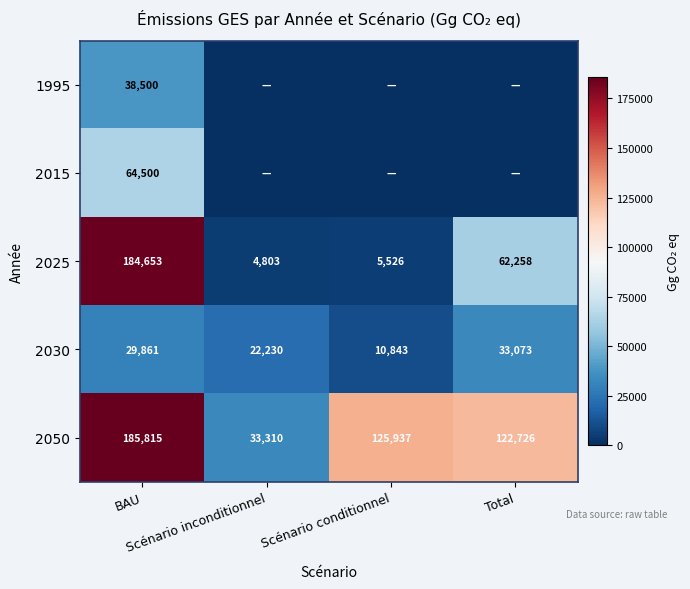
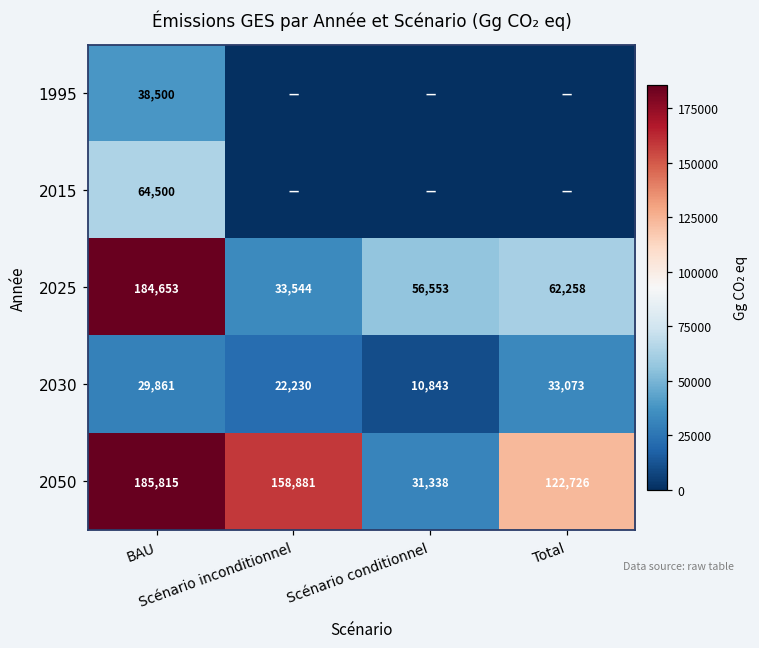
2025, Scénario inconditionnel: 4,803 -> 33,544
2025, Scénario conditionnel: 5,526 -> 56,553
2050, Scénario inconditionnel: 33,310 -> 158,881
2050, Scénario conditionnel: 125,937 -> 31,338
